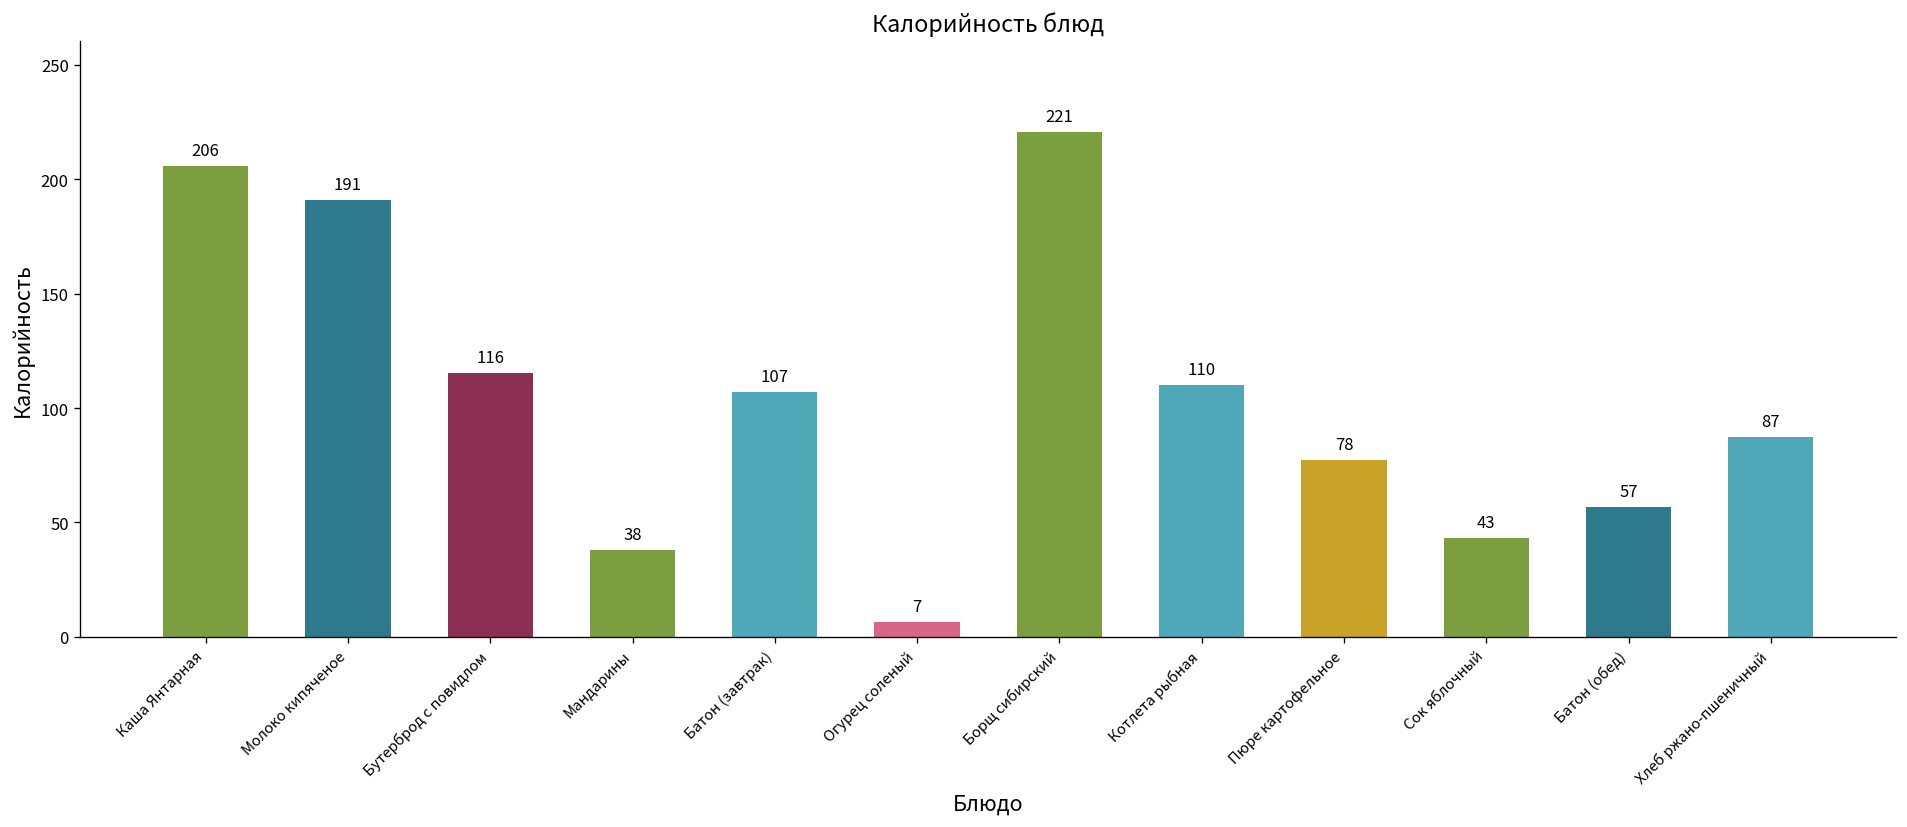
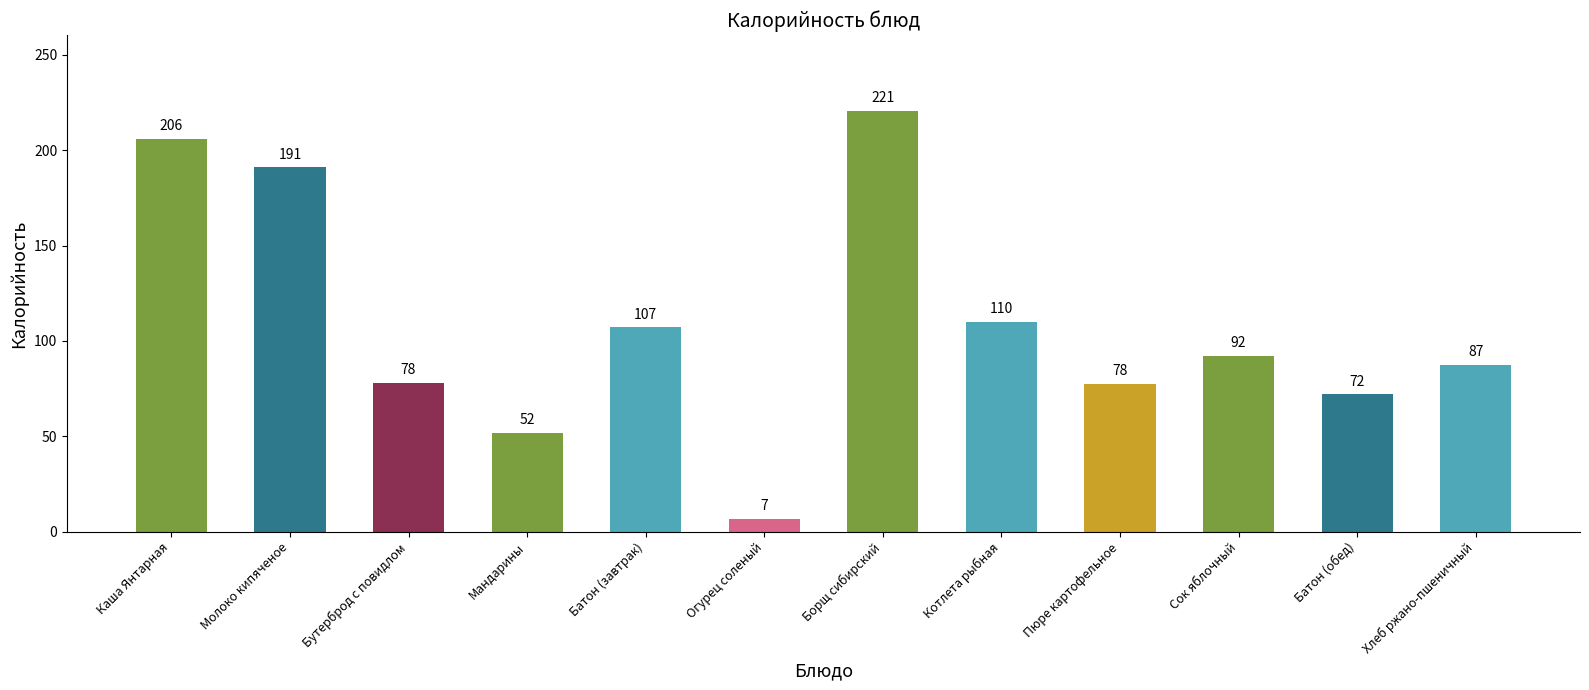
Бутерброд с повидлом: 116 -> 78
Мандарины: 38 -> 52
Сок яблочный: 43 -> 92
Батон (обед): 57 -> 72
